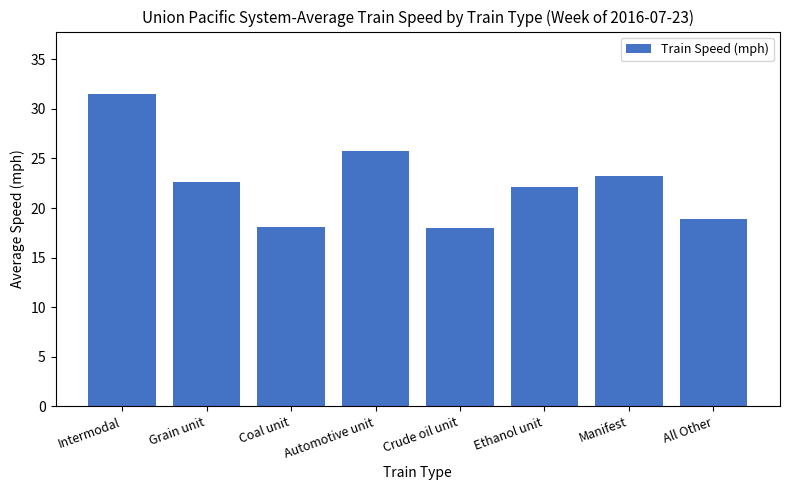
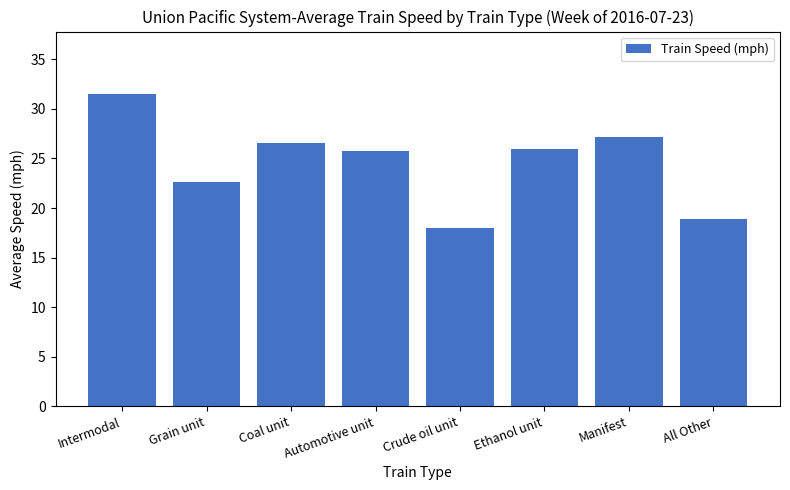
Coal unit: 18 -> 27
Ethanol unit: 22 -> 26
Manifest: 23 -> 27
